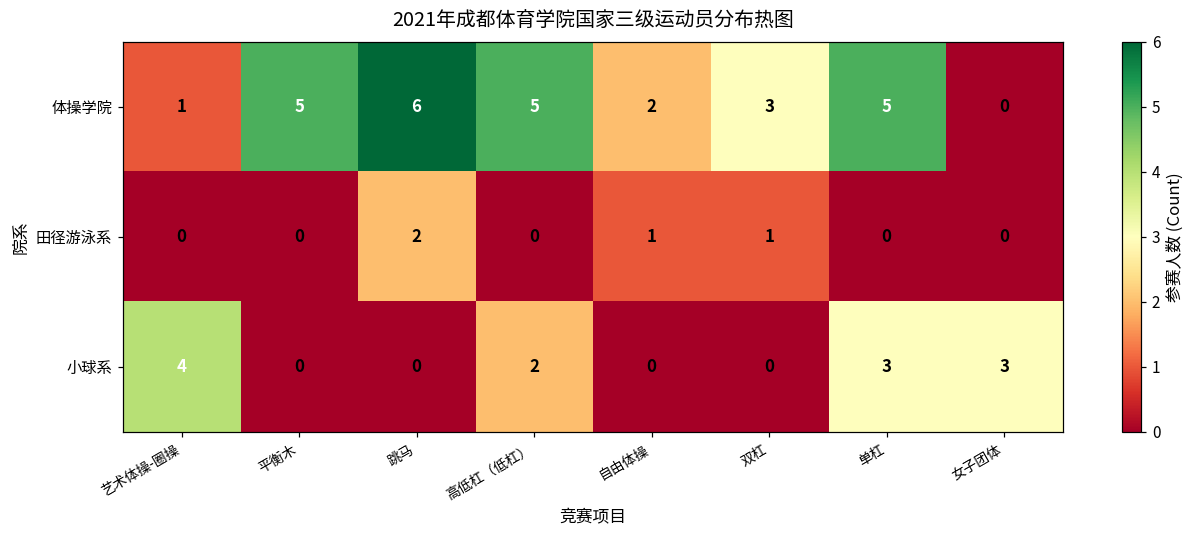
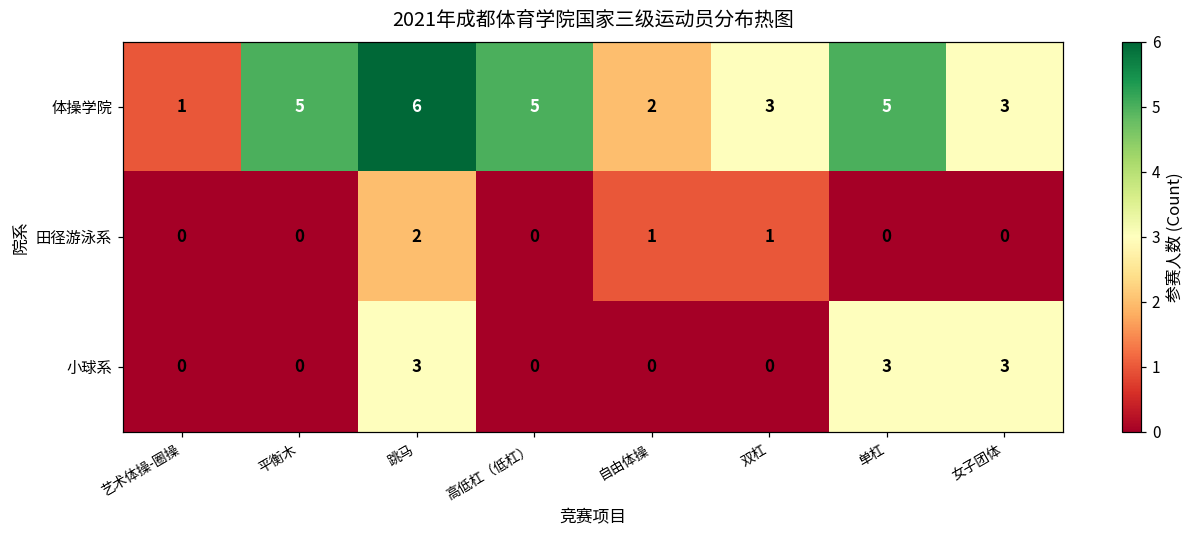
体操学院, 女子团体: 0 -> 3
小球系, 艺术体操-圈操: 4 -> 0
小球系, 跳马: 0 -> 3
小球系, 高低杠（低杠）: 2 -> 0
